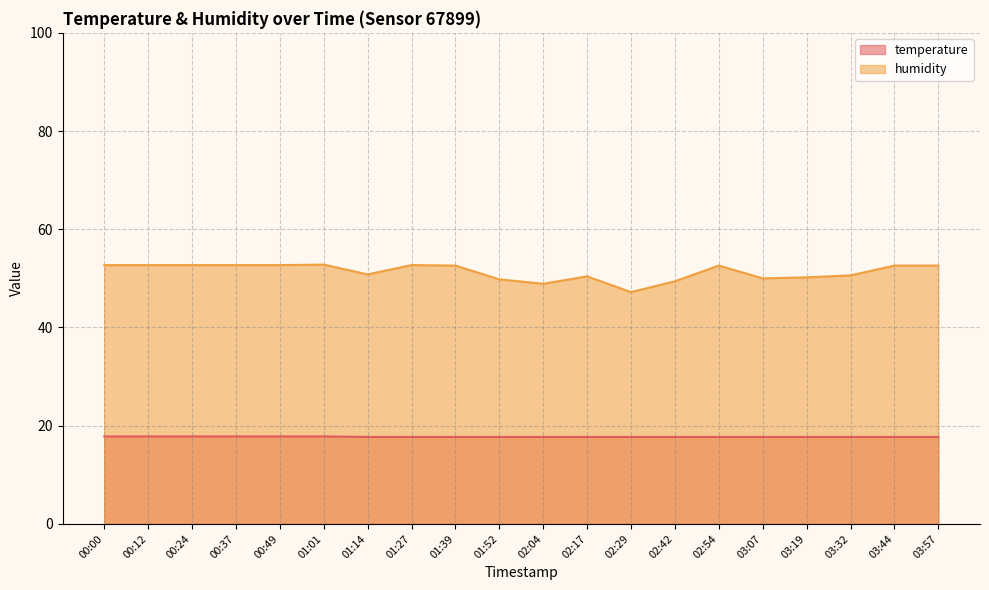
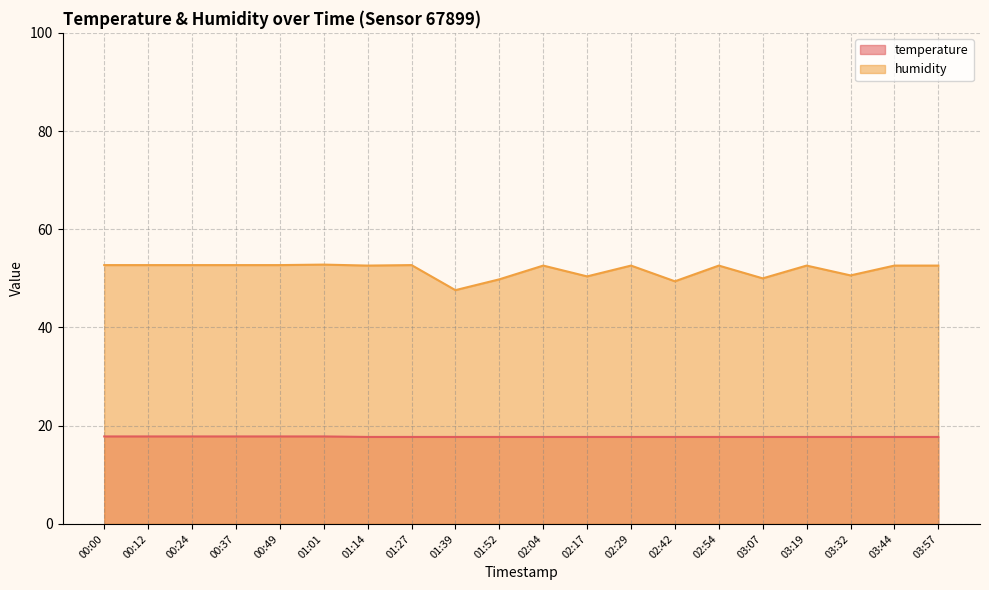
humidity, 01:14: 51 -> 53
humidity, 01:39: 53 -> 48
humidity, 02:04: 49 -> 53
humidity, 02:29: 47 -> 53
humidity, 03:19: 50 -> 53
